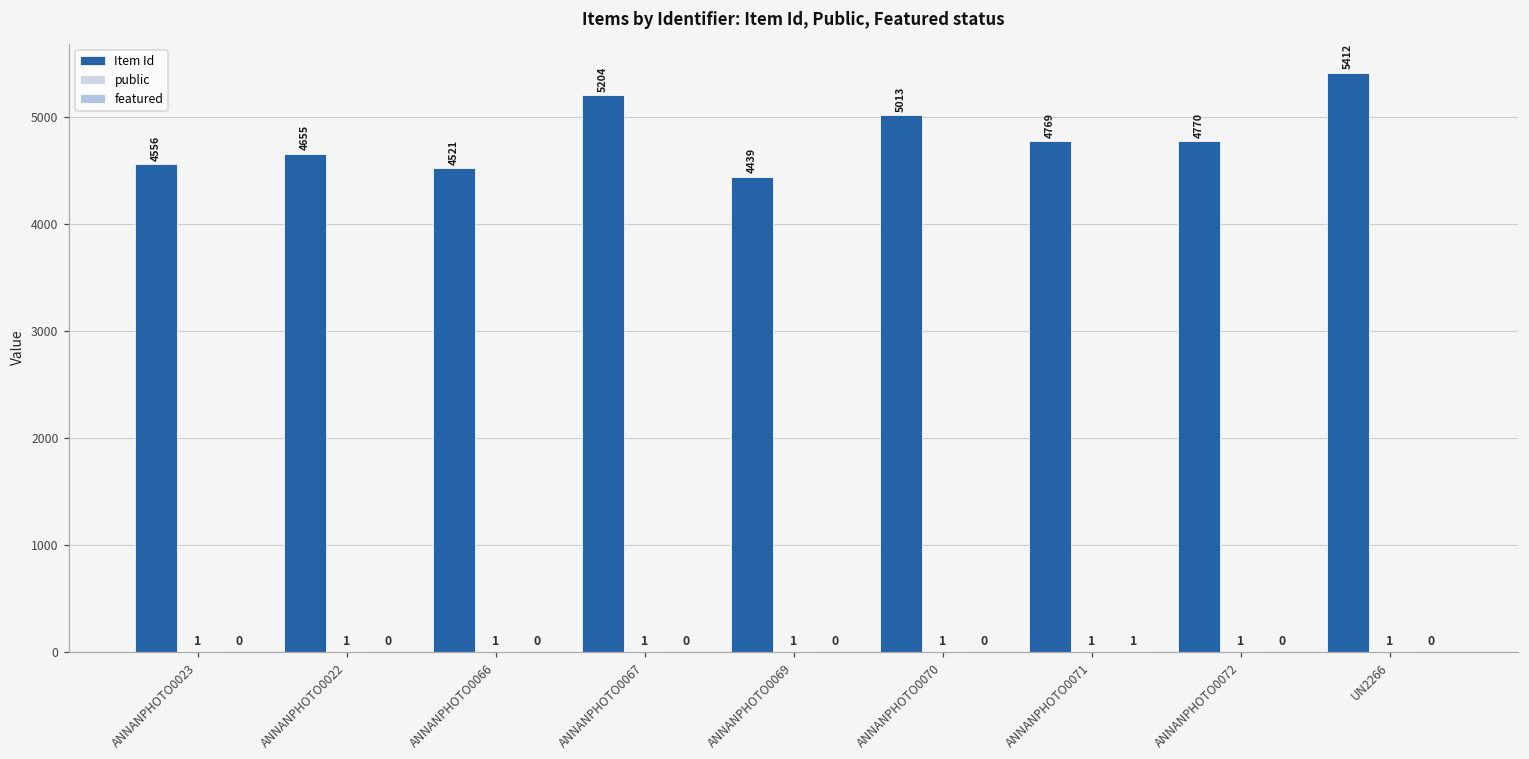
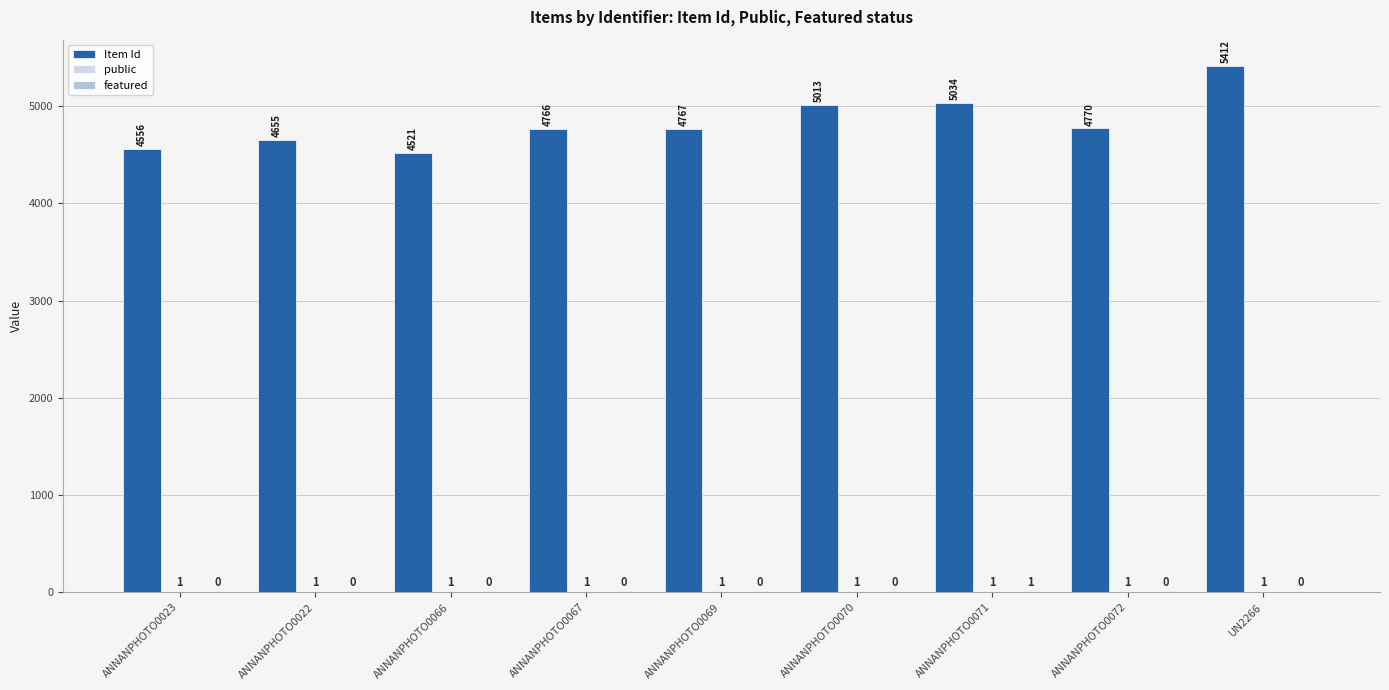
Item Id, ANNANPHOTO0067: 5204 -> 4766
Item Id, ANNANPHOTO0069: 4439 -> 4767
Item Id, ANNANPHOTO0071: 4769 -> 5034
